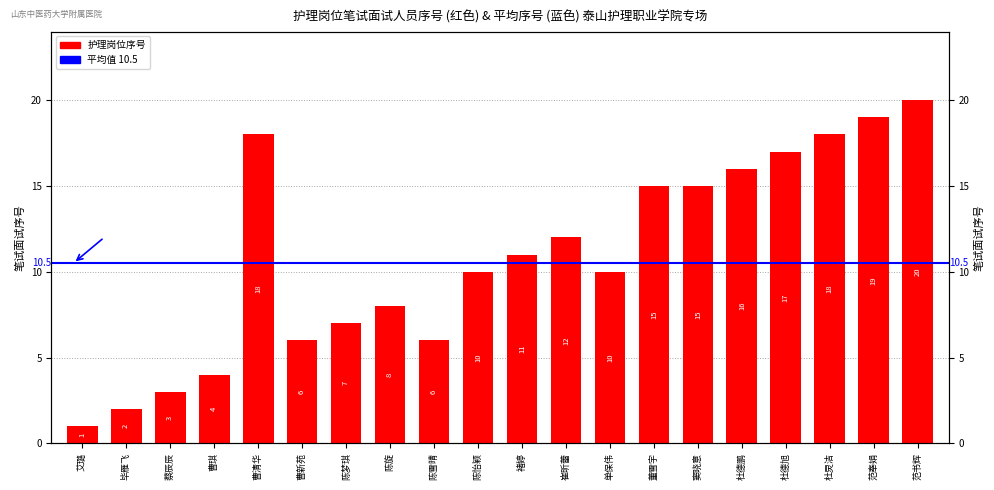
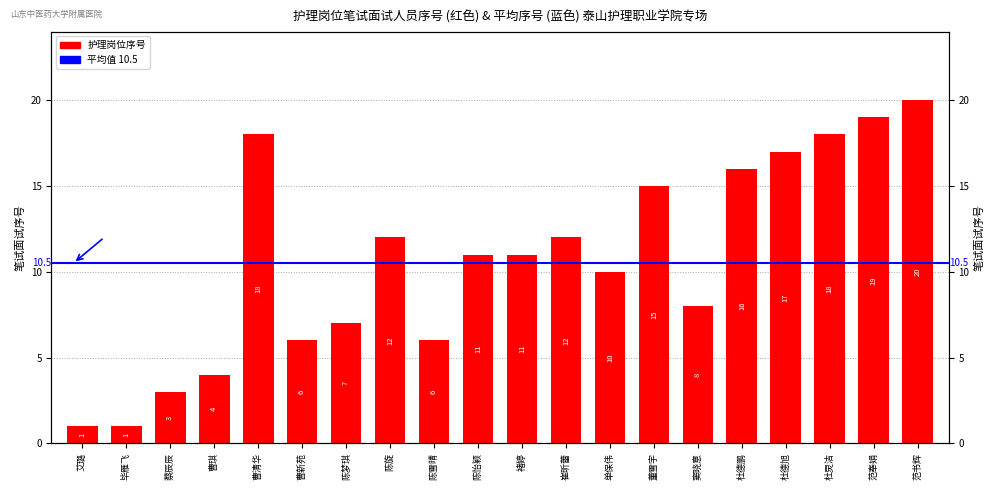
毕雁飞: 2 -> 1
陈旋: 8 -> 12
陈怡颖: 10 -> 11
窦晓意: 15 -> 8
